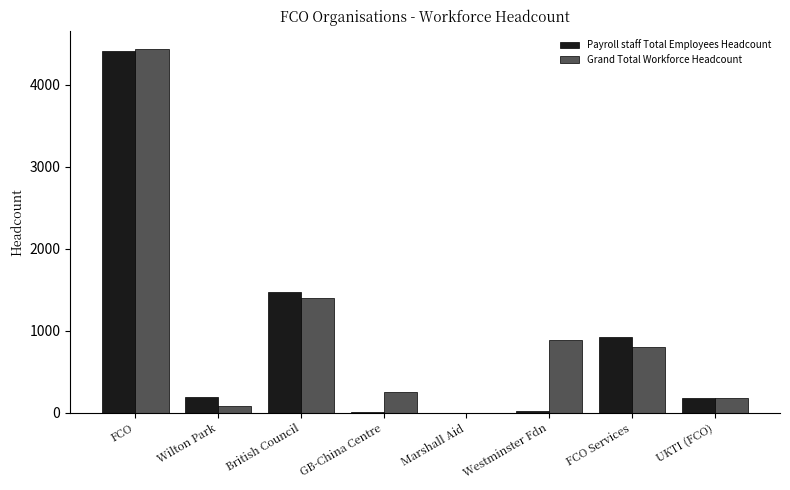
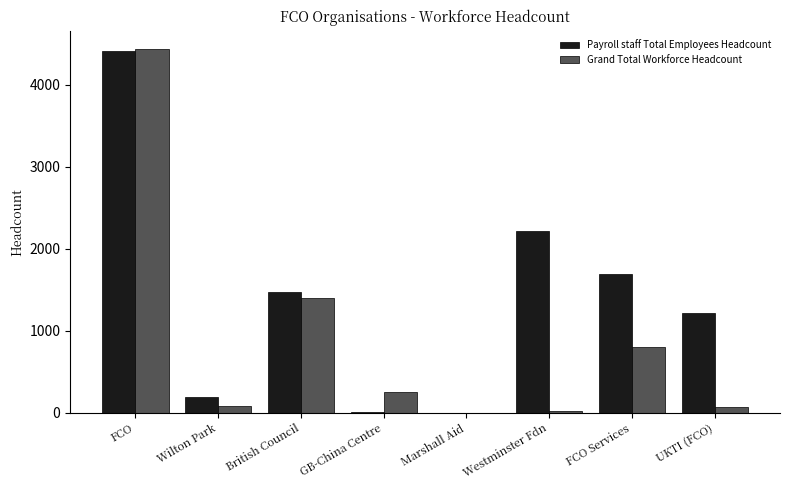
Payroll staff Total Employees Headcount, Westminster Fdn: 0 -> 2200
Grand Total Workforce Headcount, Westminster Fdn: 900 -> 0
Payroll staff Total Employees Headcount, FCO Services: 900 -> 1700
Payroll staff Total Employees Headcount, UKTI (FCO): 200 -> 1200
Grand Total Workforce Headcount, UKTI (FCO): 200 -> 100
